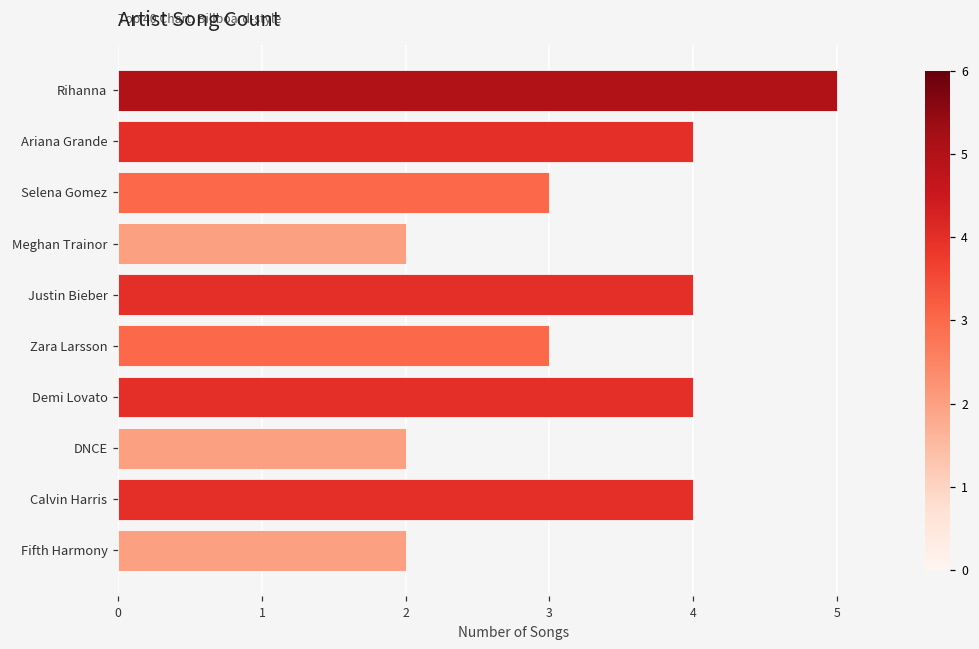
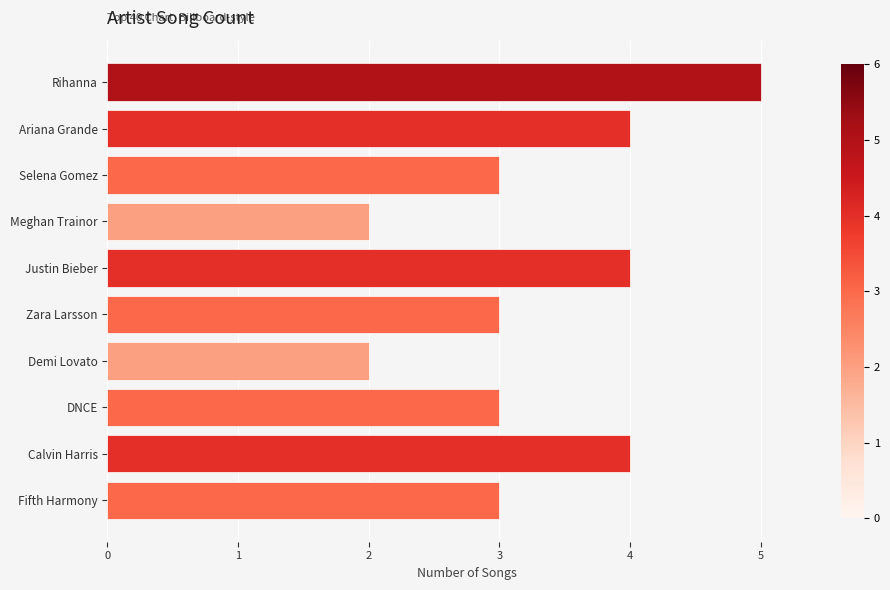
Demi Lovato: 4 -> 2
DNCE: 2 -> 3
Fifth Harmony: 2 -> 3
